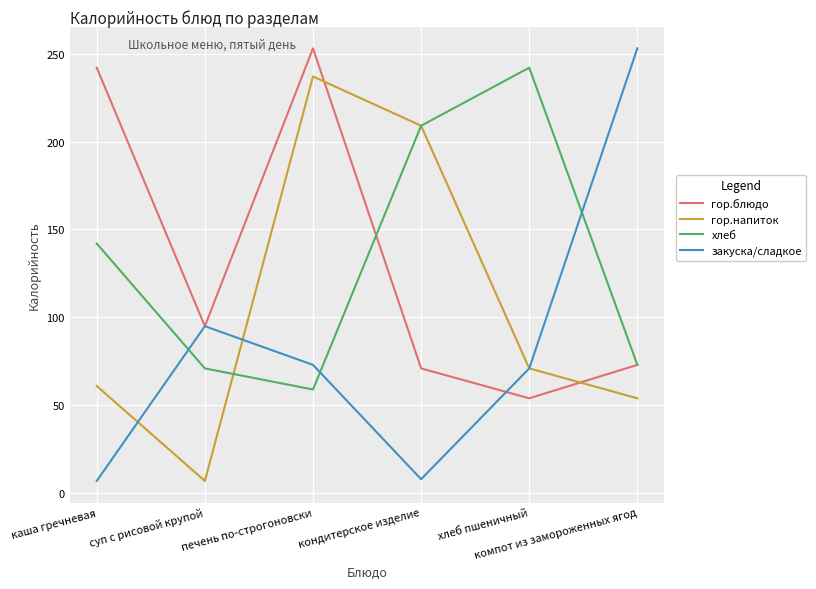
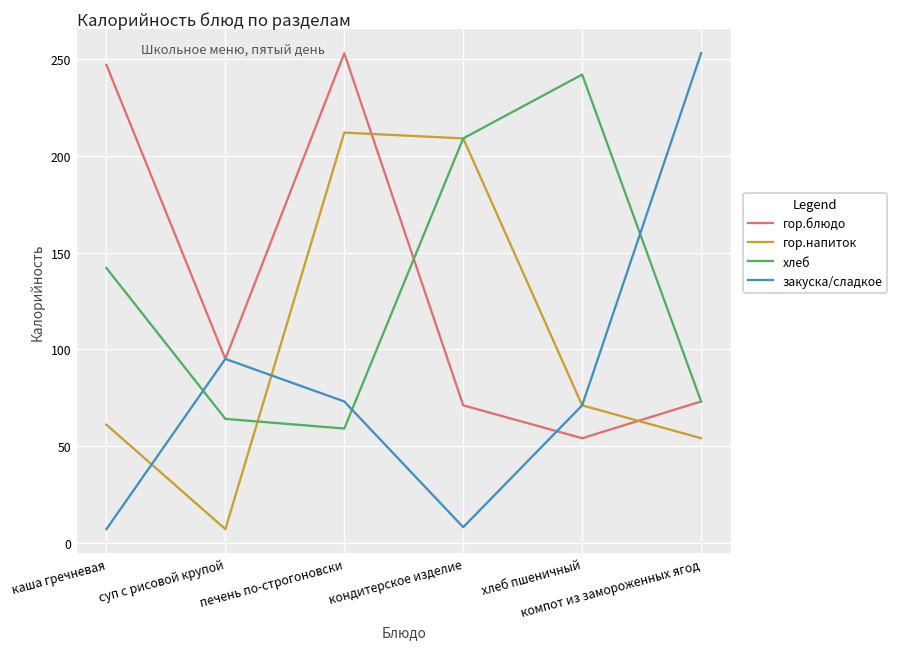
гор.блюдо, каша гречневая: 242 -> 247
хлеб, суп с рисовой крупой: 71 -> 64
гор.напиток, печень по-строгоновски: 237 -> 212
